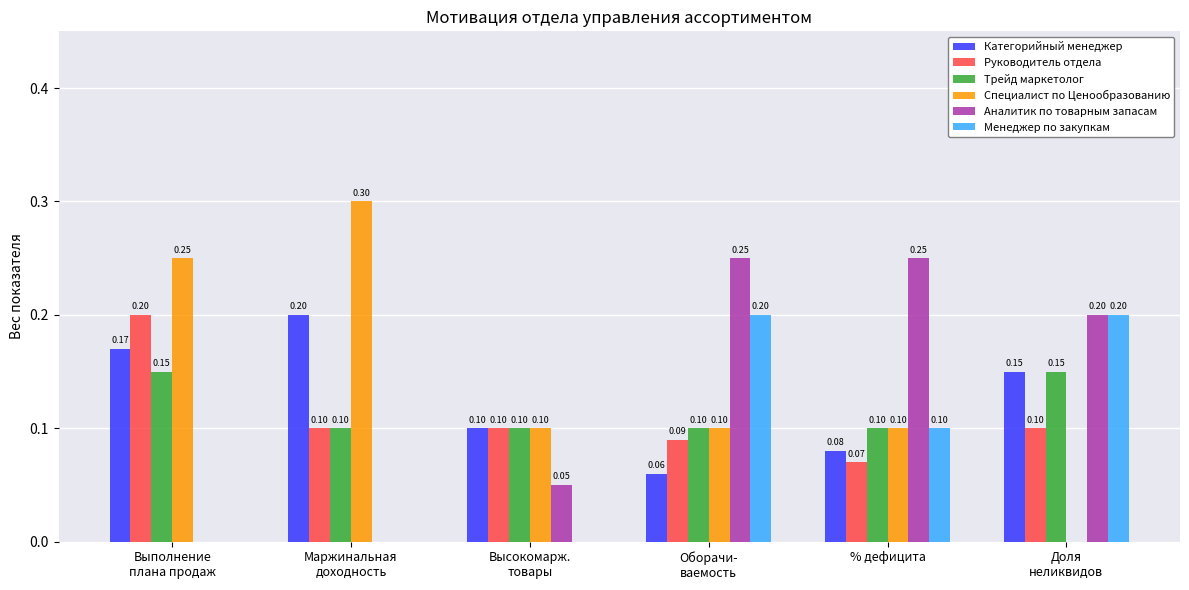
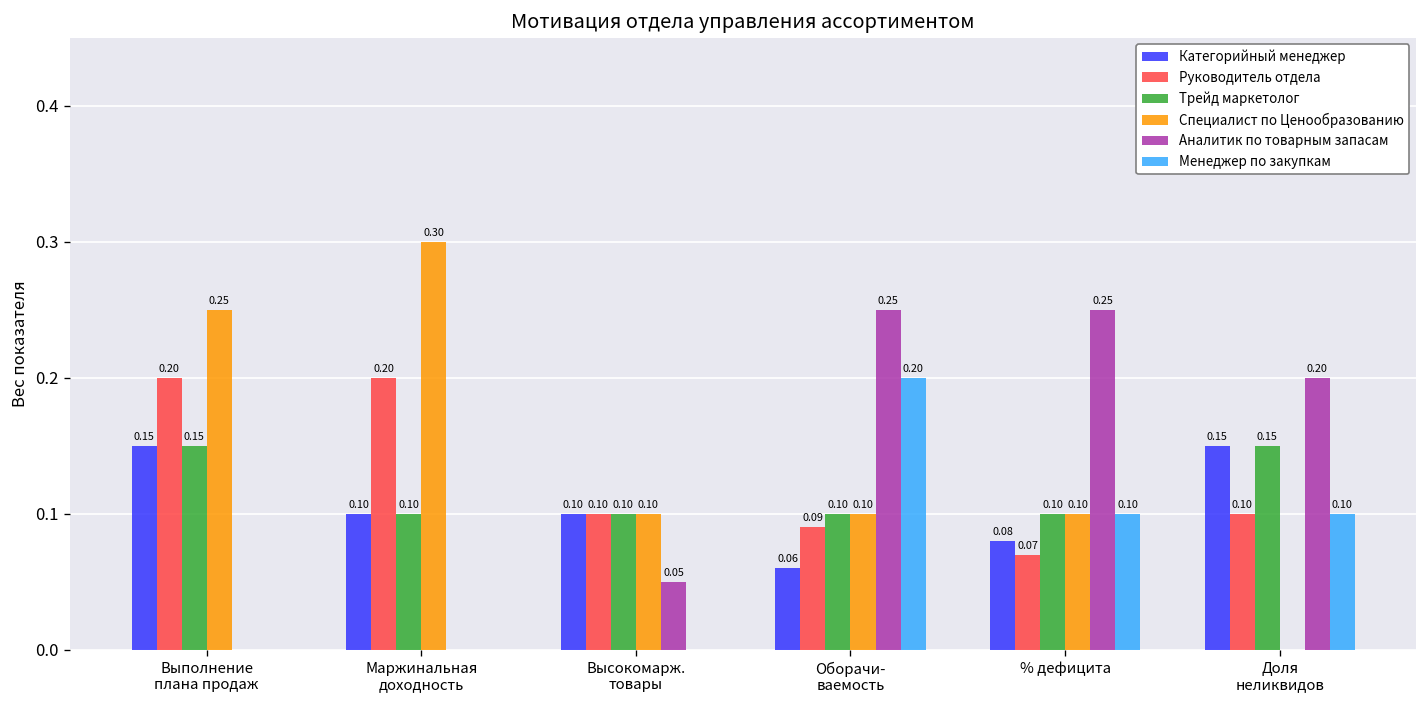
Категорийный менеджер, Выполнение плана продаж: 0.17 -> 0.15
Категорийный менеджер, Маржинальная доходность: 0.20 -> 0.10
Руководитель отдела, Маржинальная доходность: 0.10 -> 0.20
Менеджер по закупкам, Доля неликвидов: 0.20 -> 0.10
